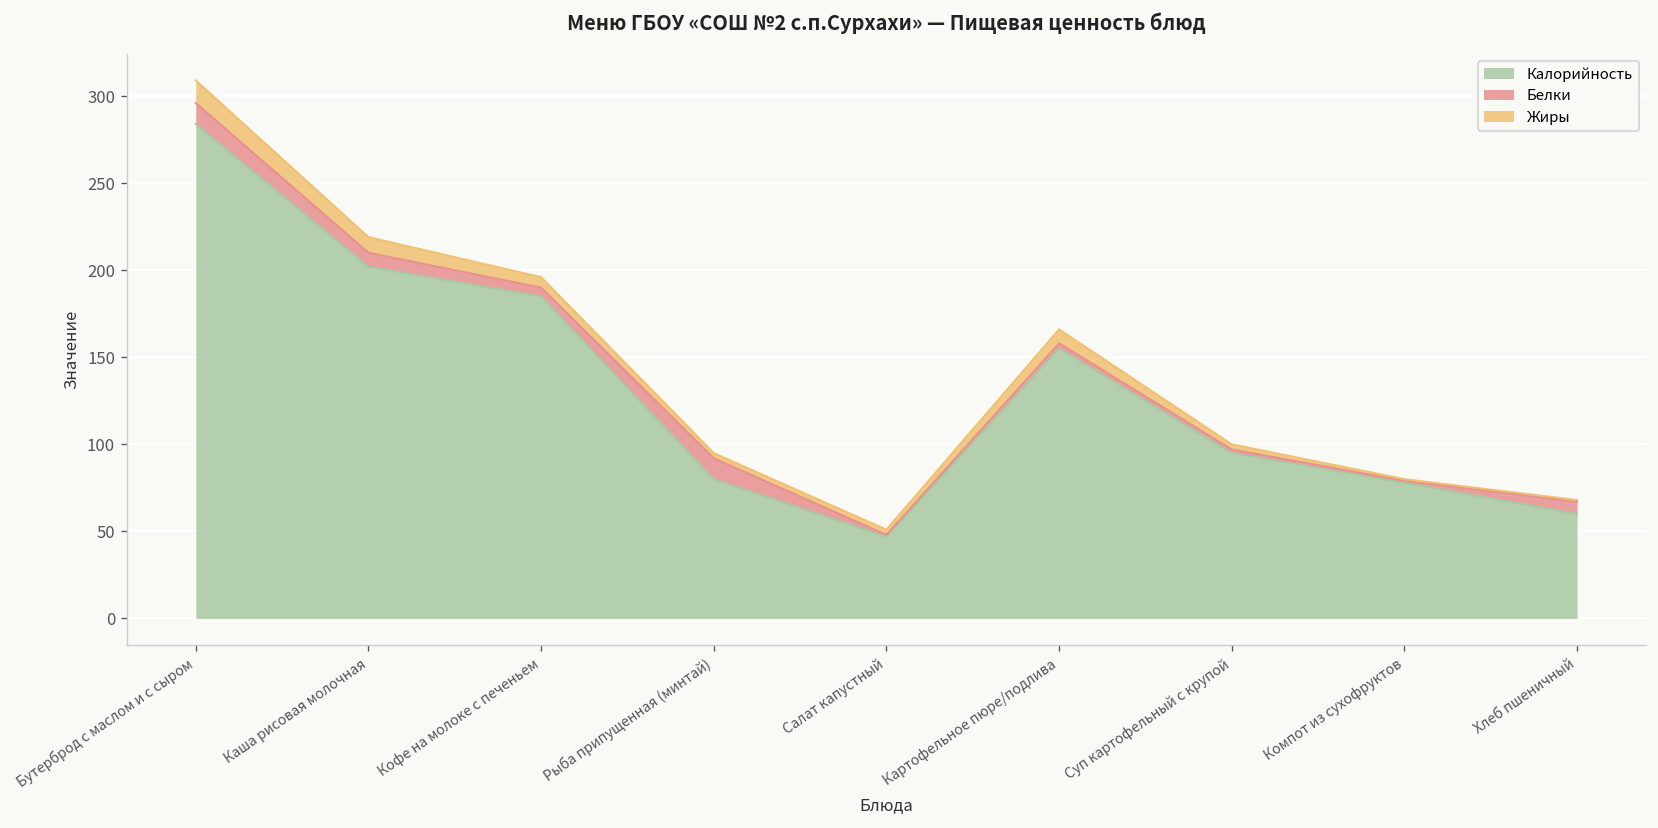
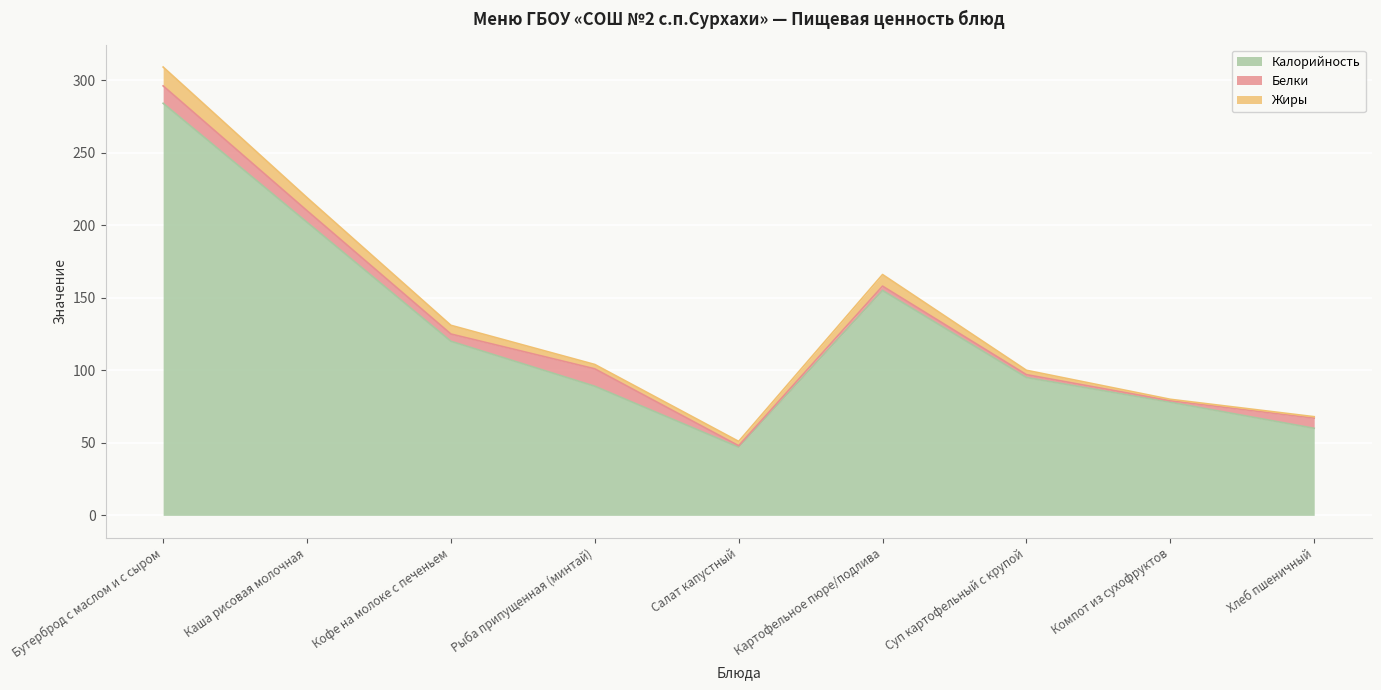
Калорийность, Кофе на молоке с печеньем: 185 -> 120
Калорийность, Рыба припущенная (минтай): 80 -> 89
